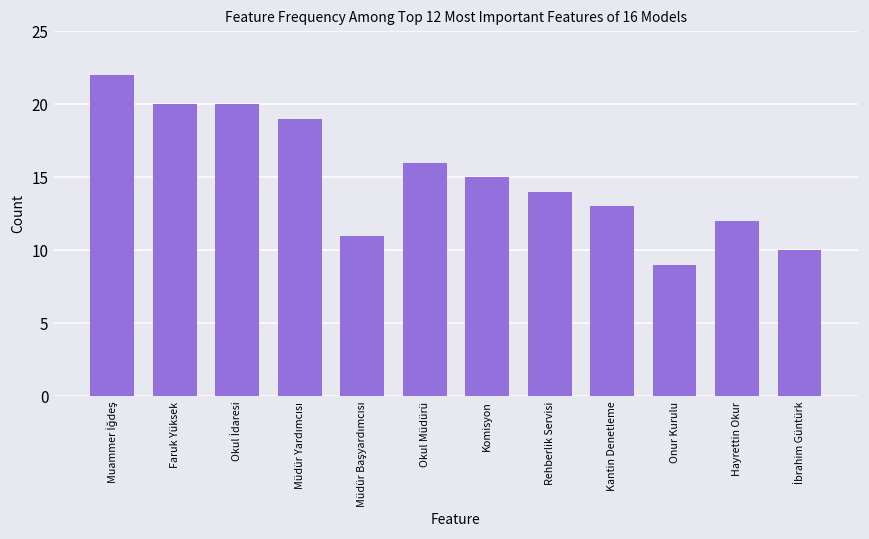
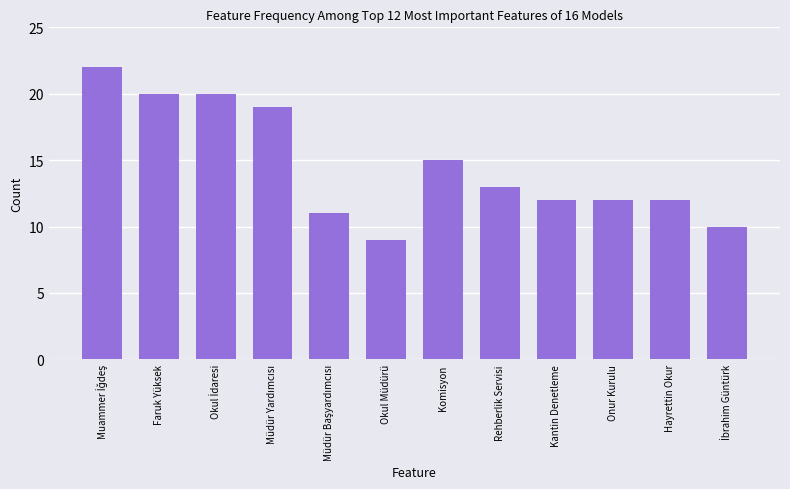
Okul Müdürü: 16 -> 9
Rehberlik Servisi: 14 -> 13
Kantin Denetleme: 13 -> 12
Onur Kurulu: 9 -> 12
